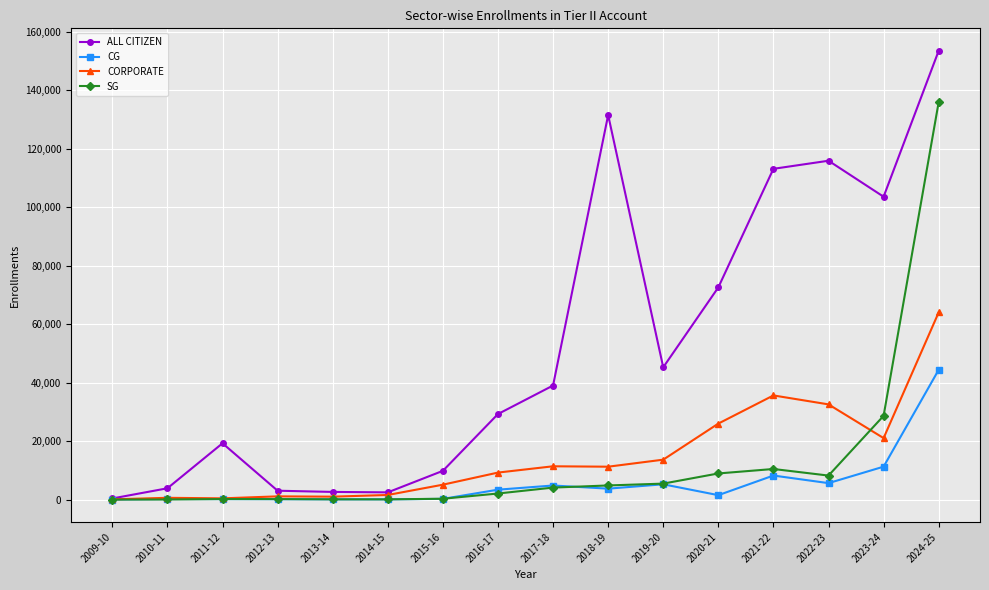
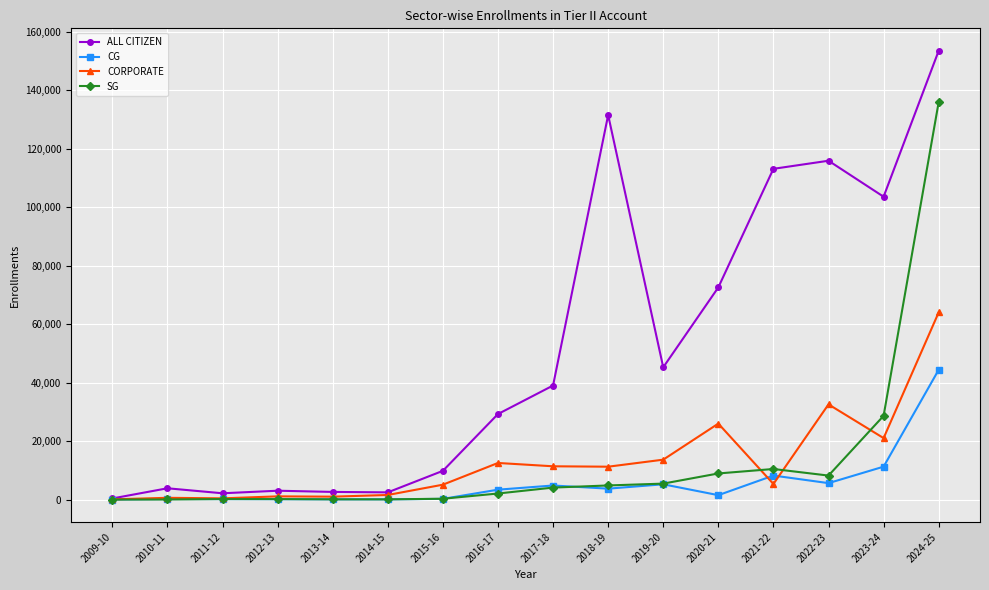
ALL CITIZEN, 2011-12: 19,000 -> 2,000
CORPORATE, 2016-17: 9,000 -> 13,000
CORPORATE, 2021-22: 36,000 -> 5,000
